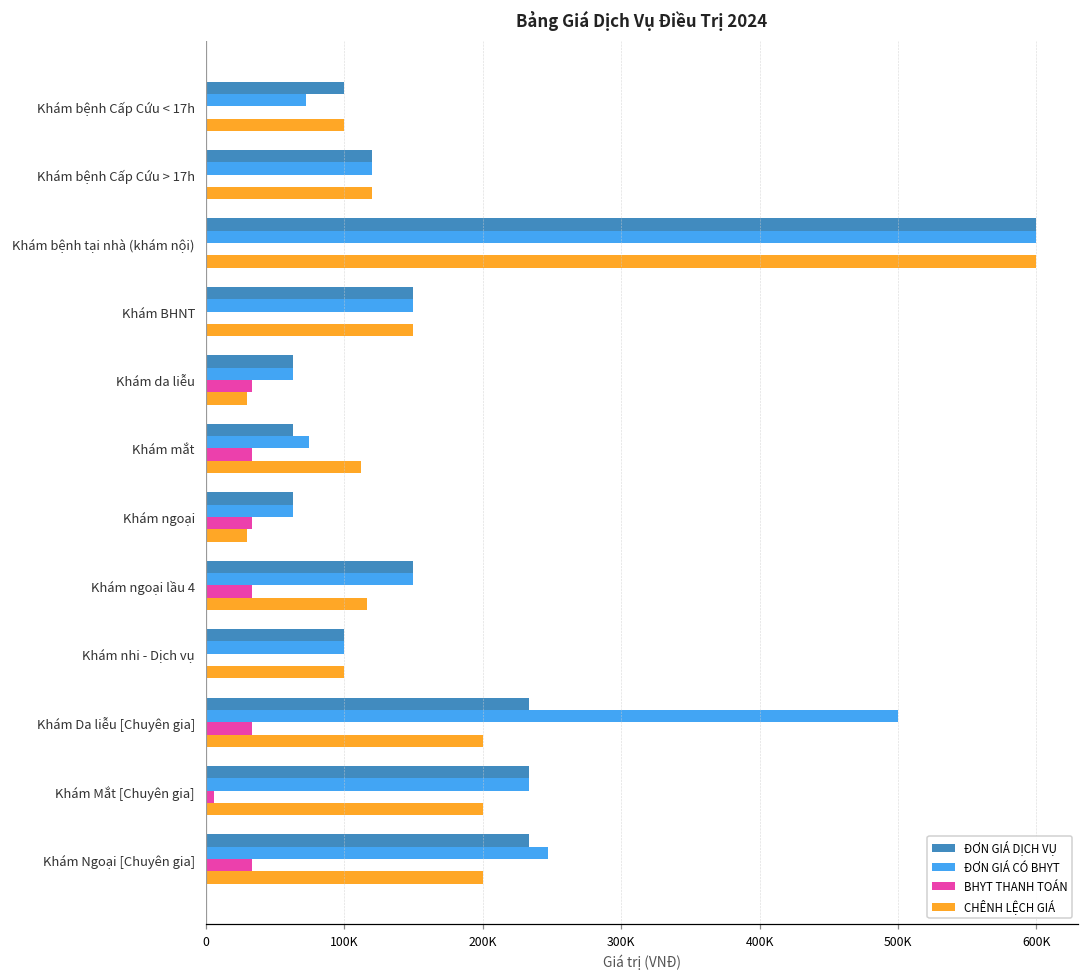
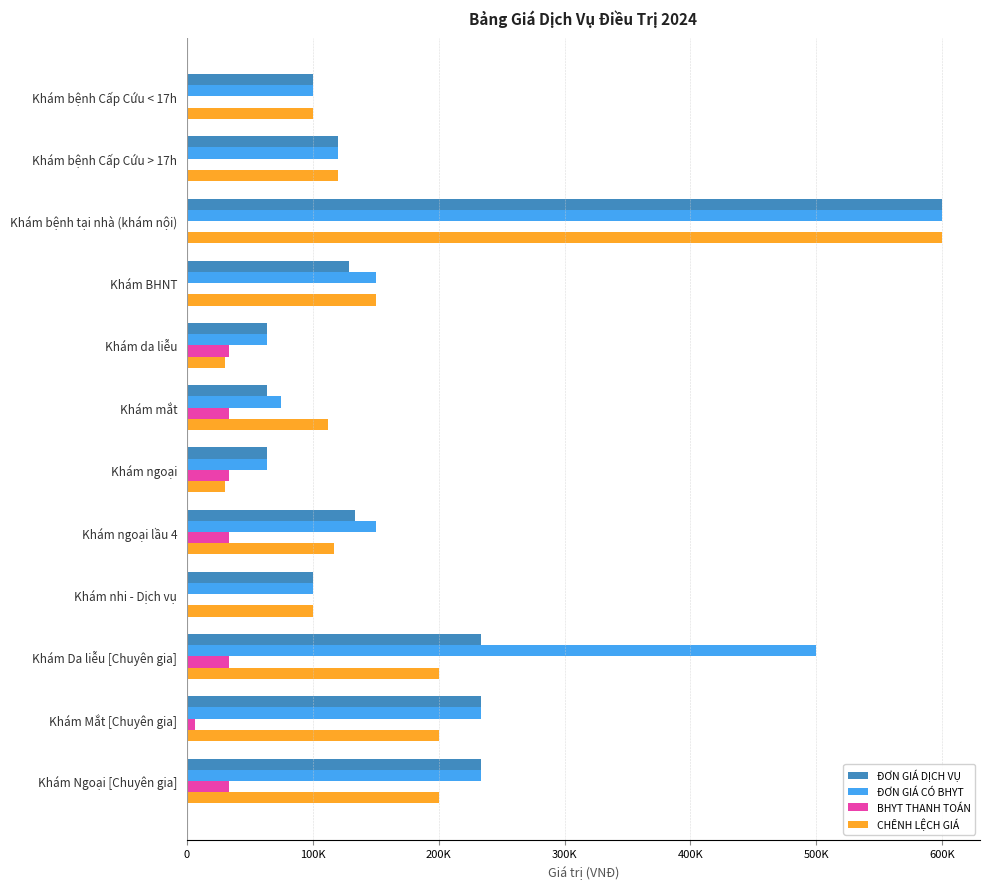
ĐƠN GIÁ CÓ BHYT, Khám bệnh Cấp Cứu < 17h: 72000 -> 100000
ĐƠN GIÁ DỊCH VỤ, Khám BHNT: 150000 -> 129000
ĐƠN GIÁ DỊCH VỤ, Khám ngoại lầu 4: 150000 -> 134000
ĐƠN GIÁ CÓ BHYT, Khám Ngoại [Chuyên gia]: 247000 -> 233000
